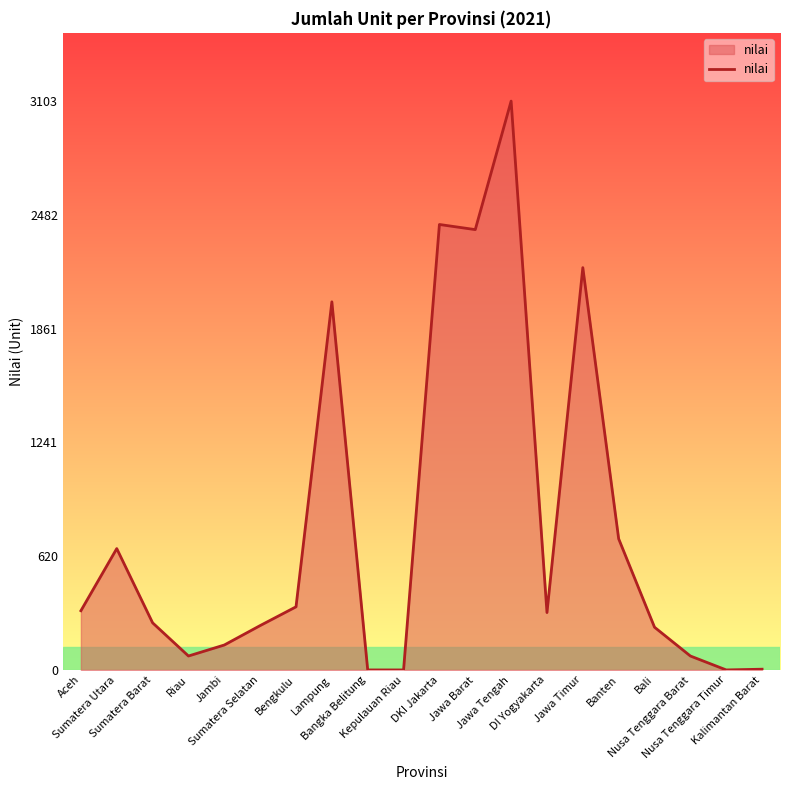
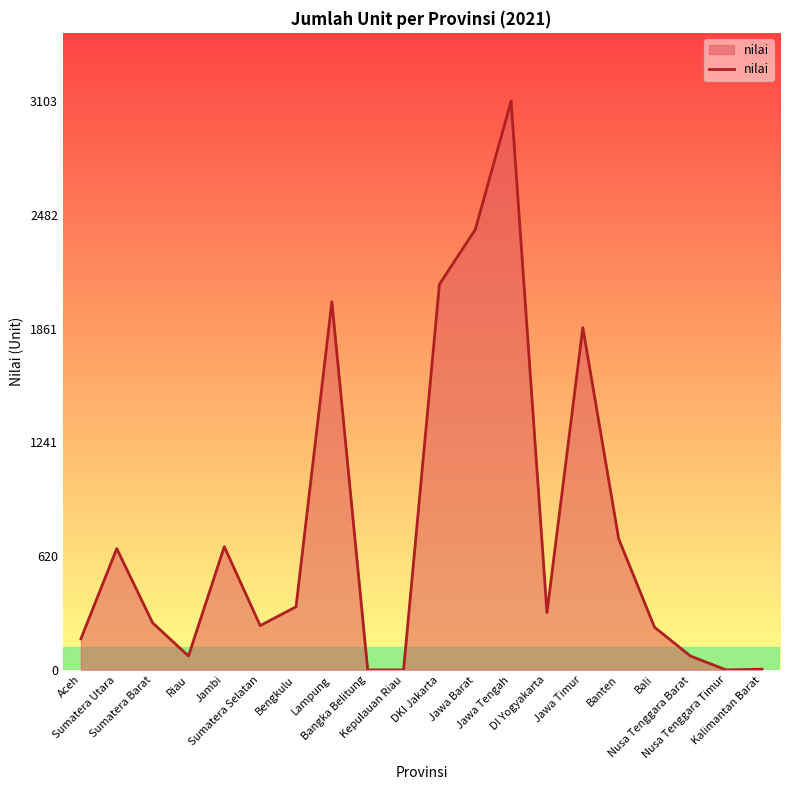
Aceh: 320 -> 170
Jambi: 140 -> 670
DKI Jakarta: 2430 -> 2100
Jawa Timur: 2190 -> 1870
